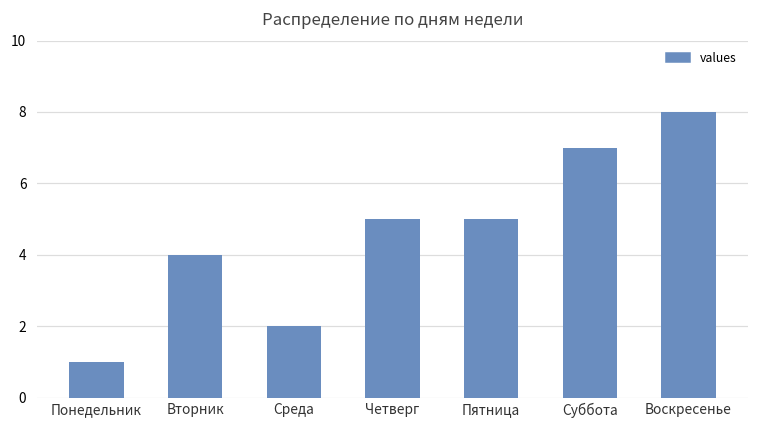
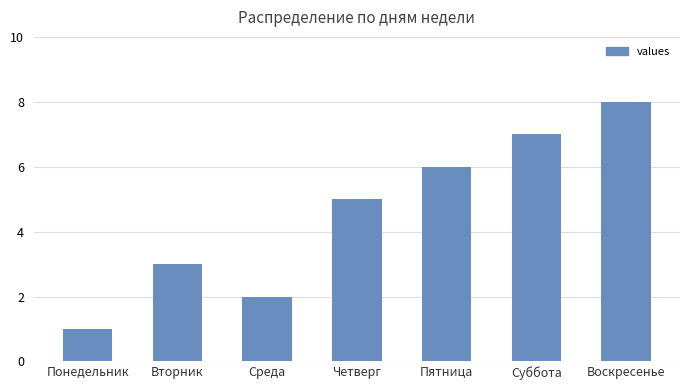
Вторник: 4 -> 3
Пятница: 5 -> 6
